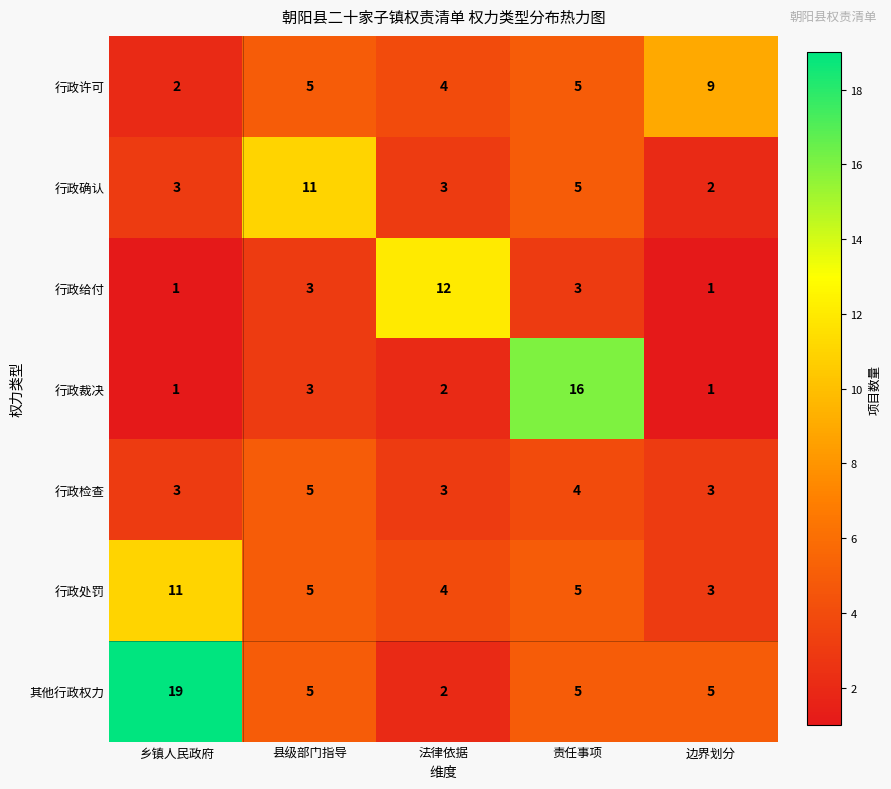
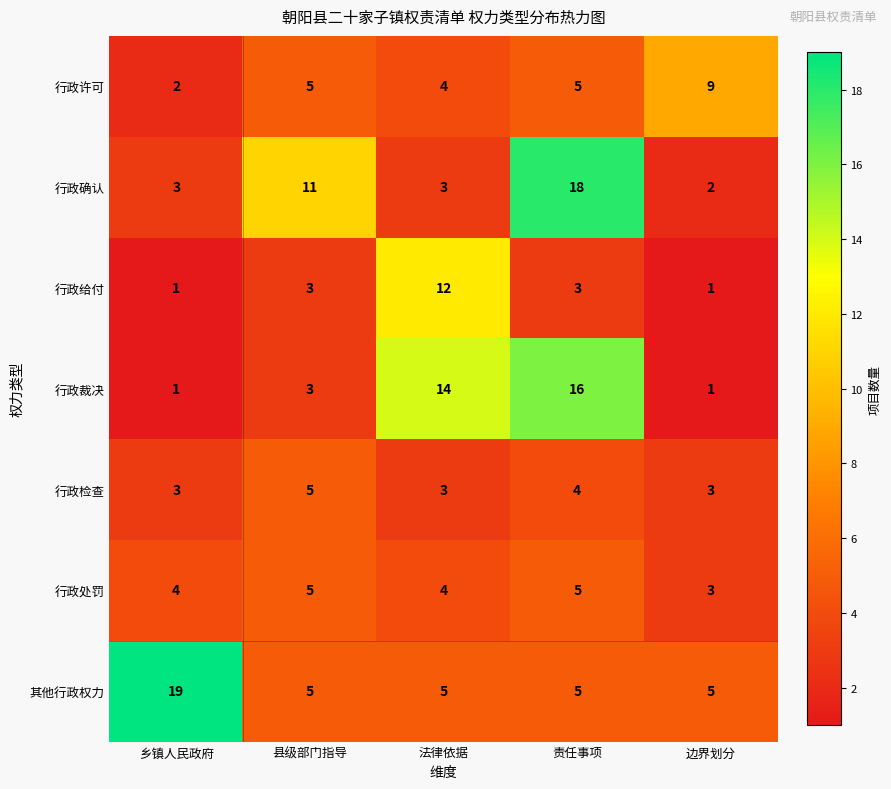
行政确认, 责任事项: 5 -> 18
行政裁决, 法律依据: 2 -> 14
行政处罚, 乡镇人民政府: 11 -> 4
其他行政权力, 法律依据: 2 -> 5
